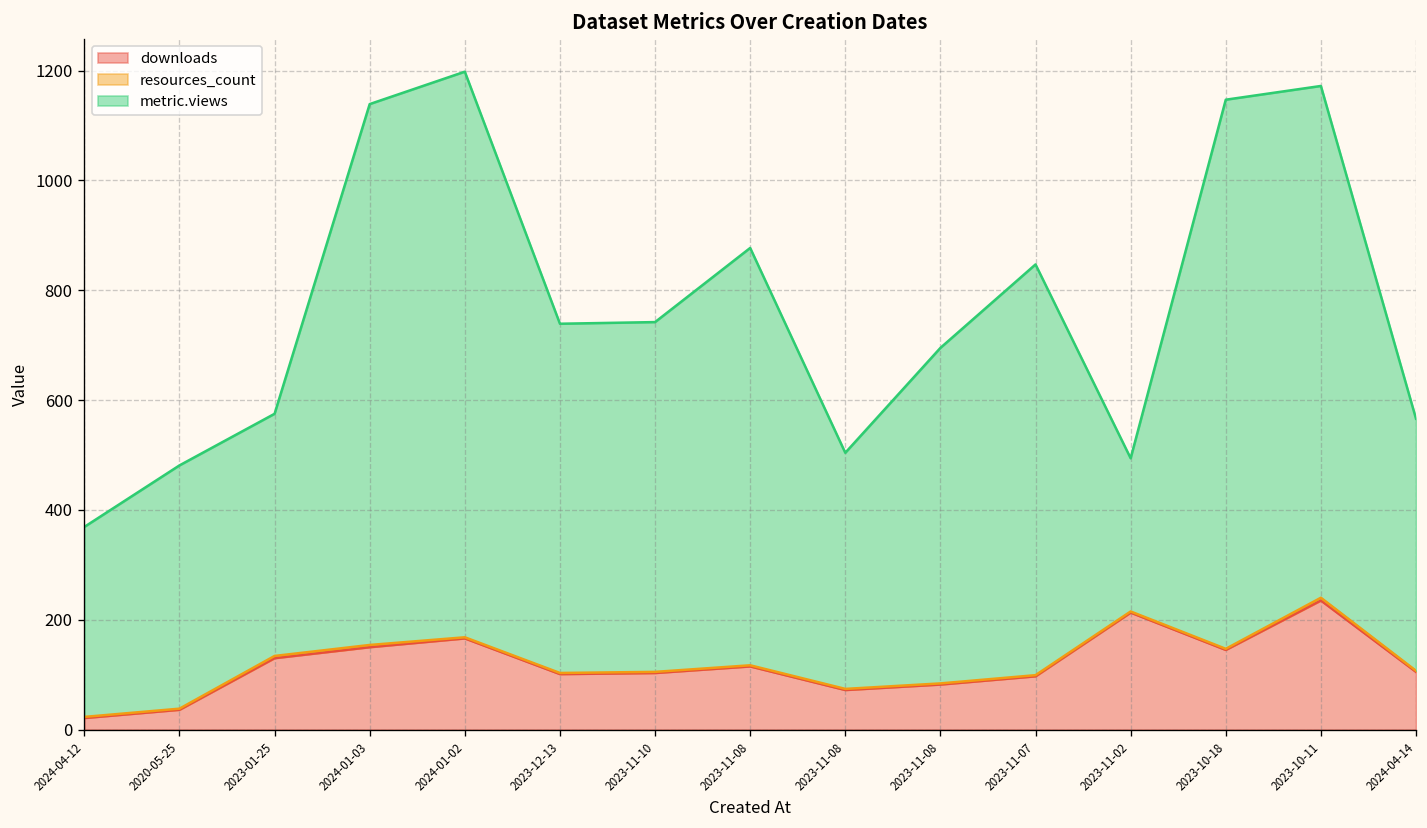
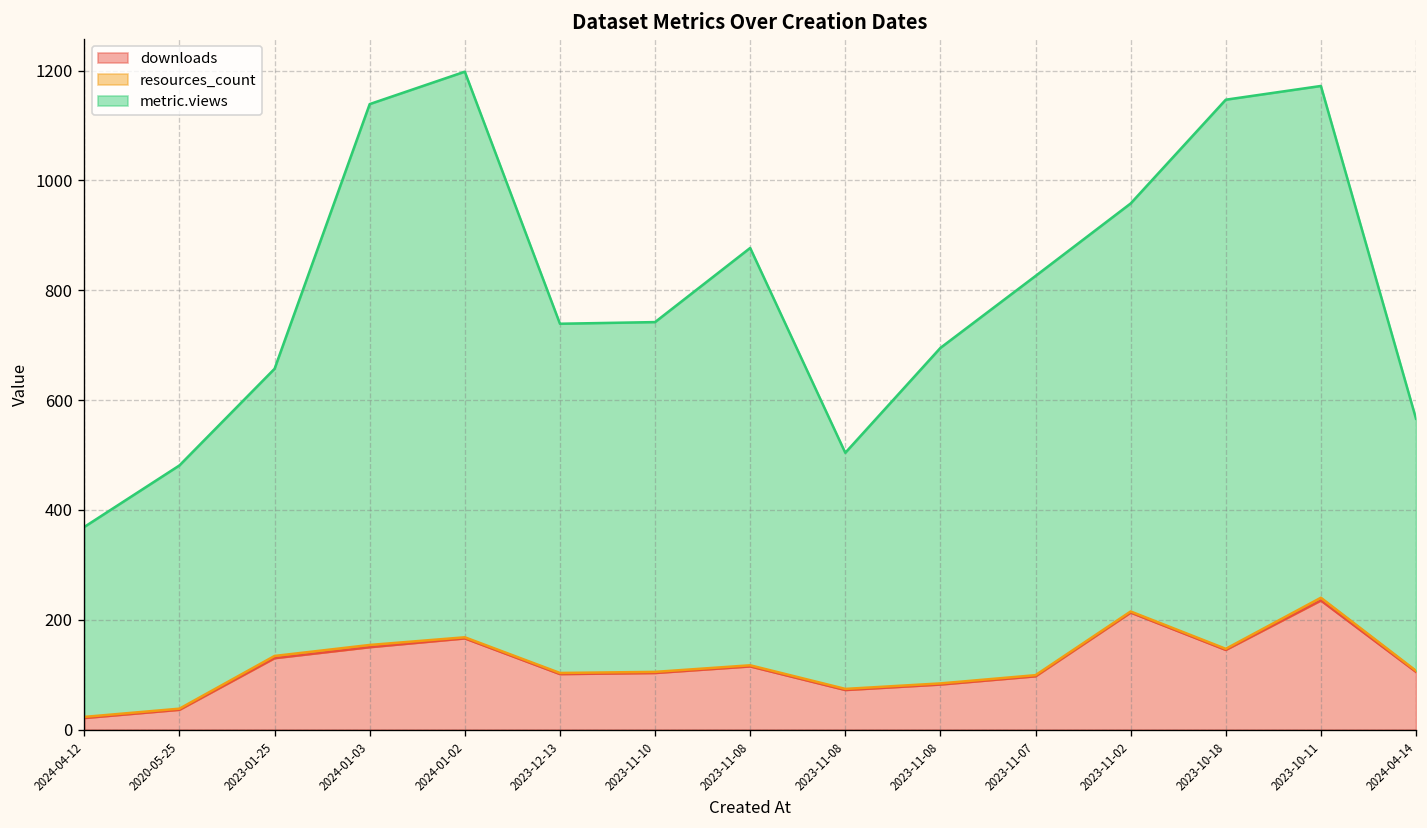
metric.views, 2023-01-25: 440 -> 520
metric.views, 2023-11-07: 750 -> 730
metric.views, 2023-11-02: 280 -> 740
